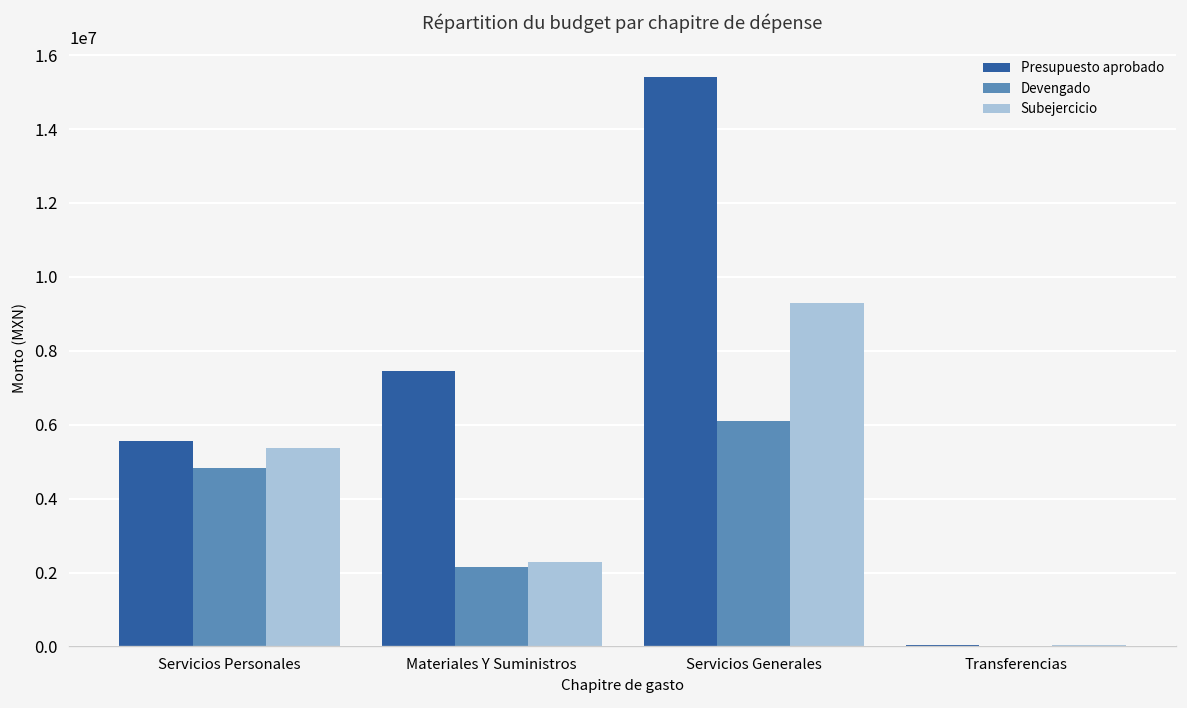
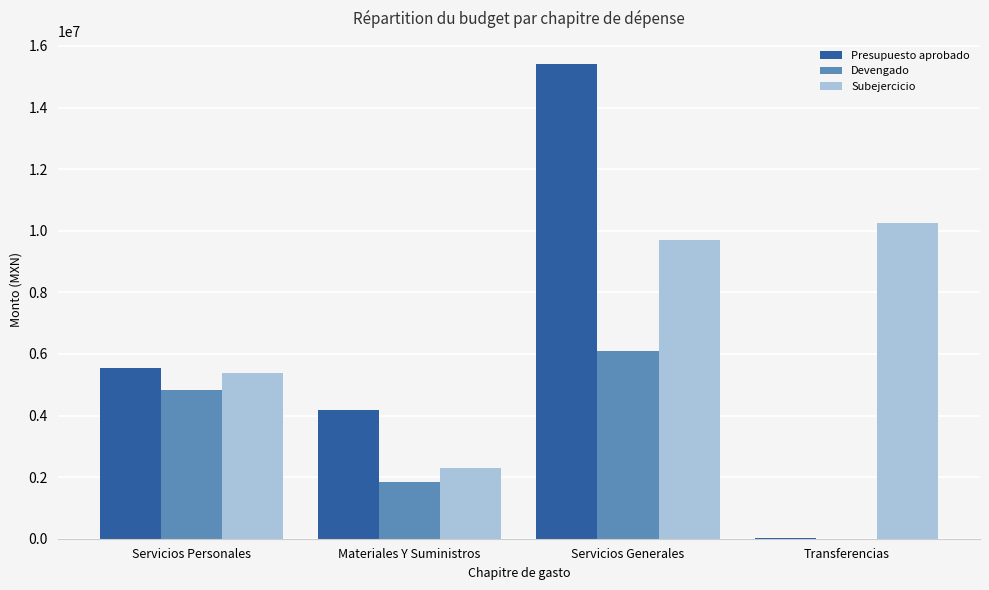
Presupuesto aprobado, Materiales Y Suministros: 7400000 -> 4200000
Devengado, Materiales Y Suministros: 2100000 -> 1800000
Subejercicio, Servicios Generales: 9300000 -> 9700000
Subejercicio, Transferencias: 0 -> 10200000
